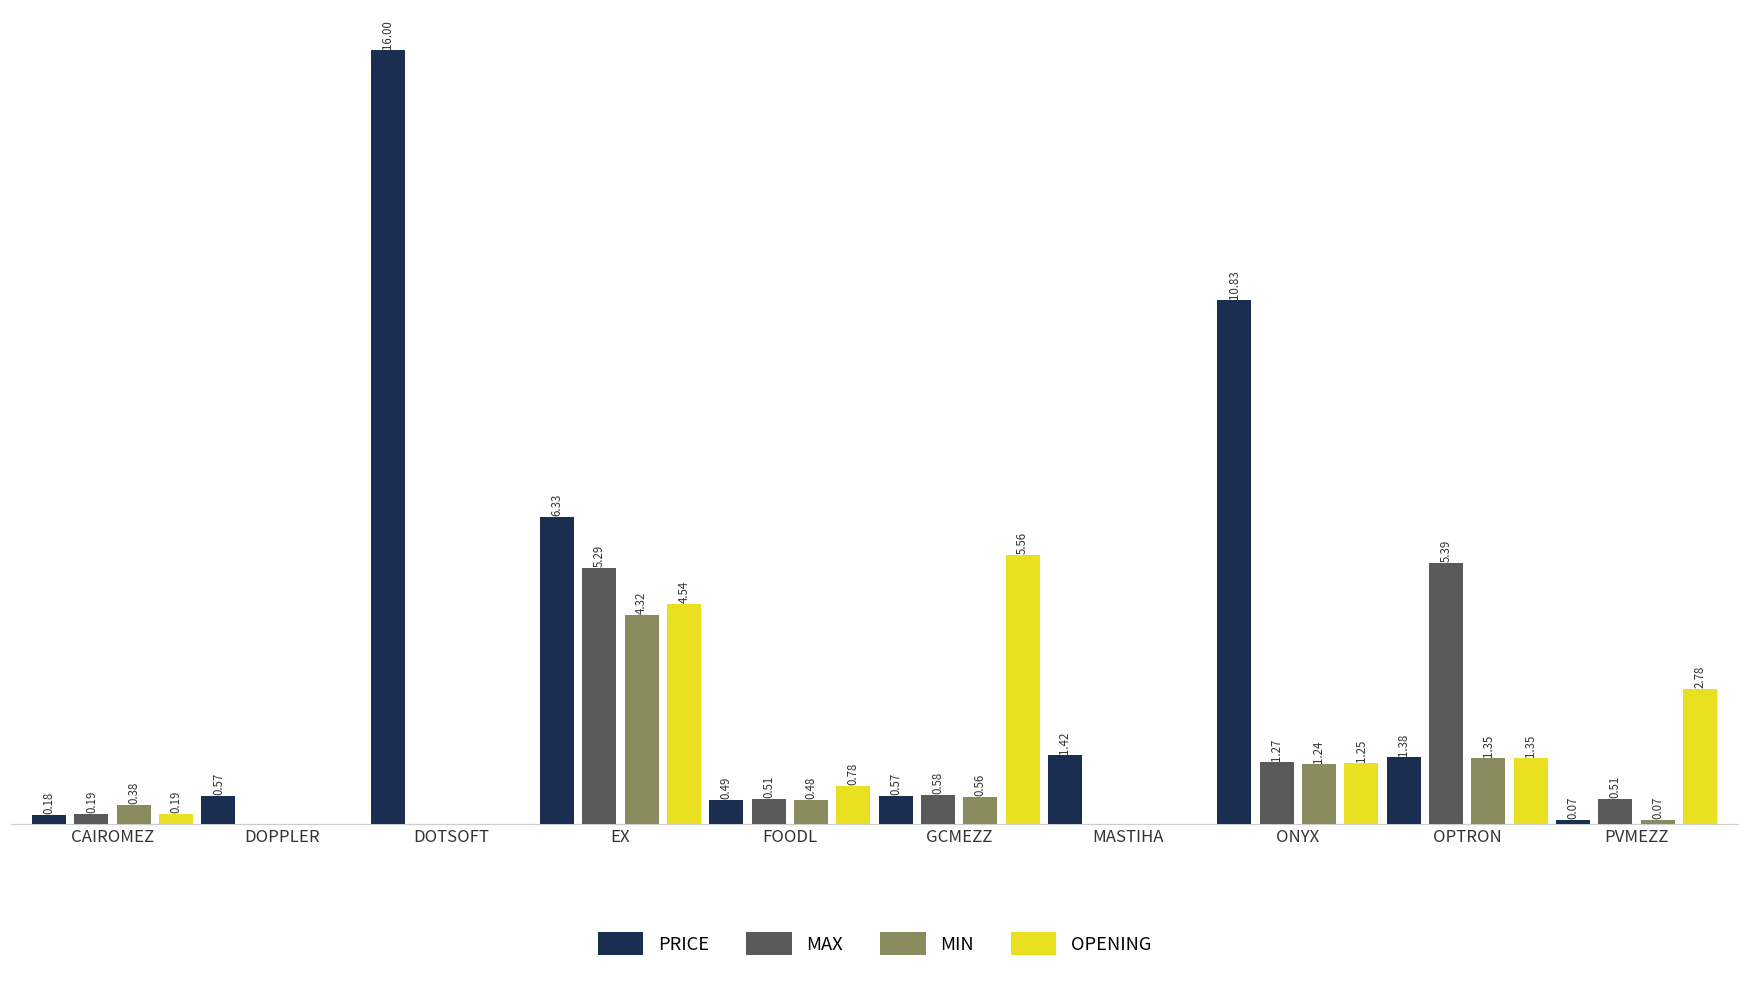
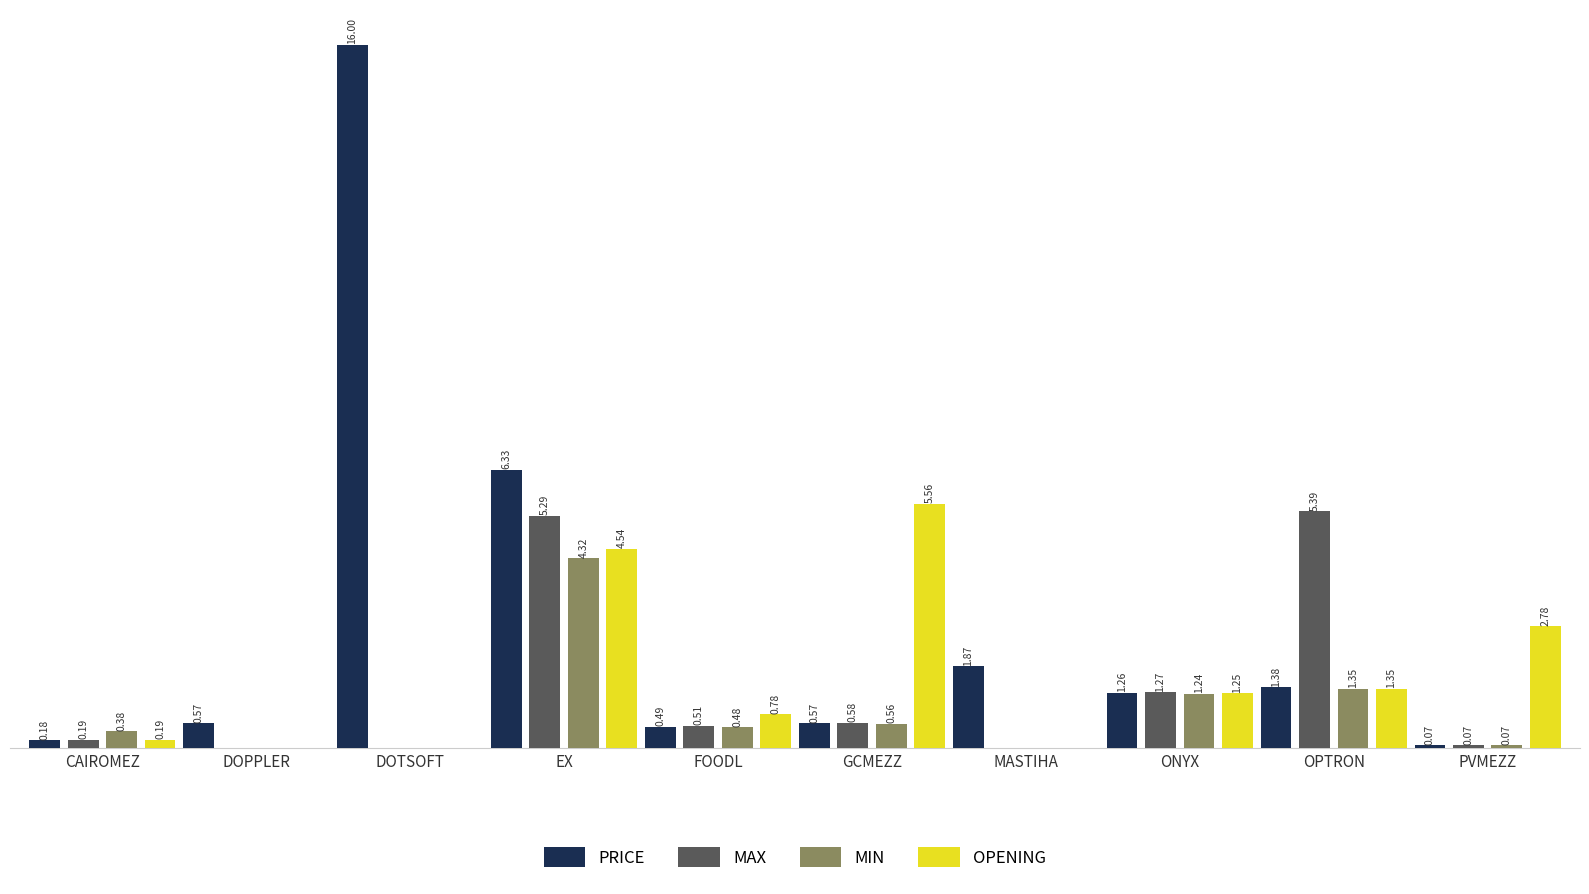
PRICE, MASTIHA: 1.42 -> 1.87
PRICE, ONYX: 10.83 -> 1.26
MAX, PVMEZZ: 0.51 -> 0.07
